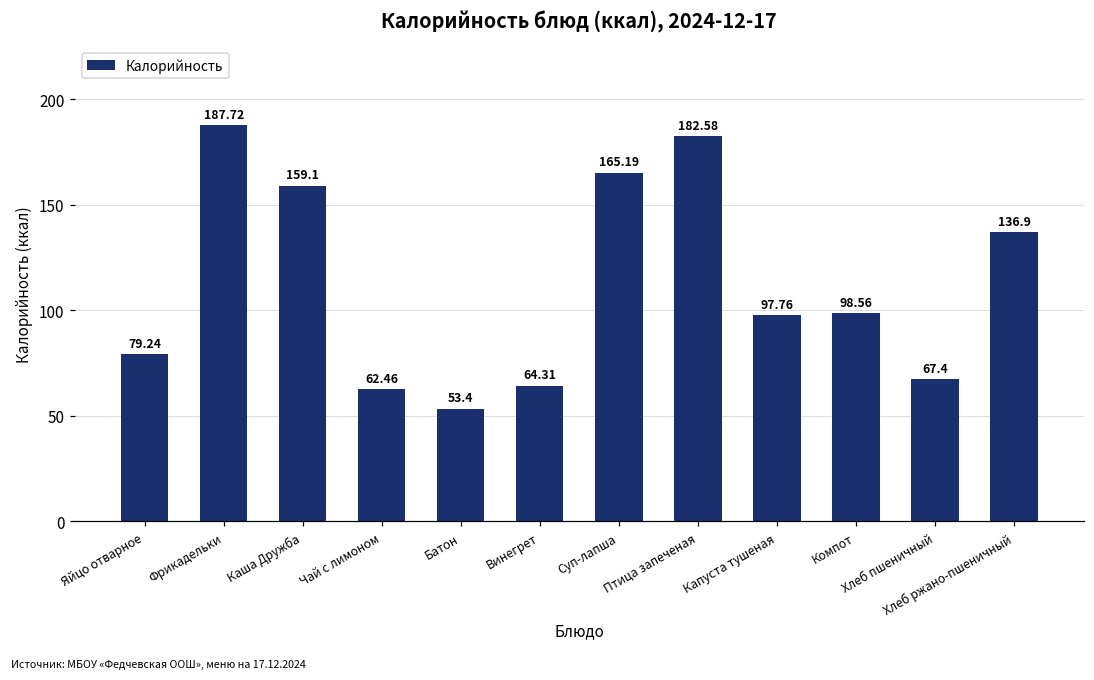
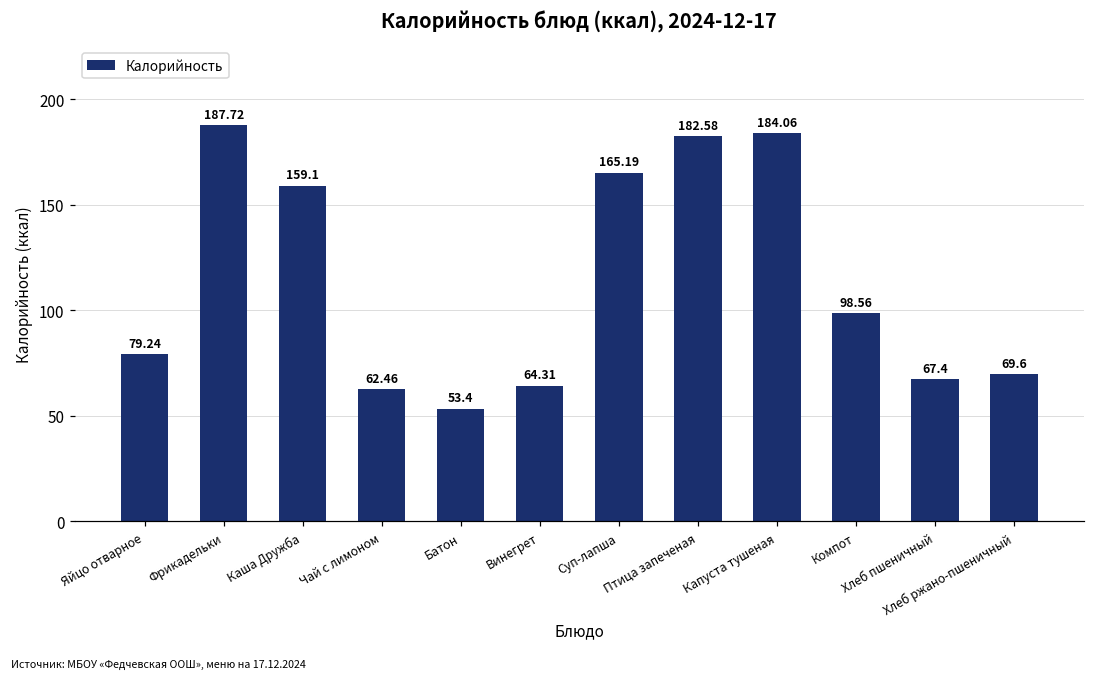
Капуста тушеная: 97.76 -> 184.06
Хлеб ржано-пшеничный: 136.9 -> 69.6
